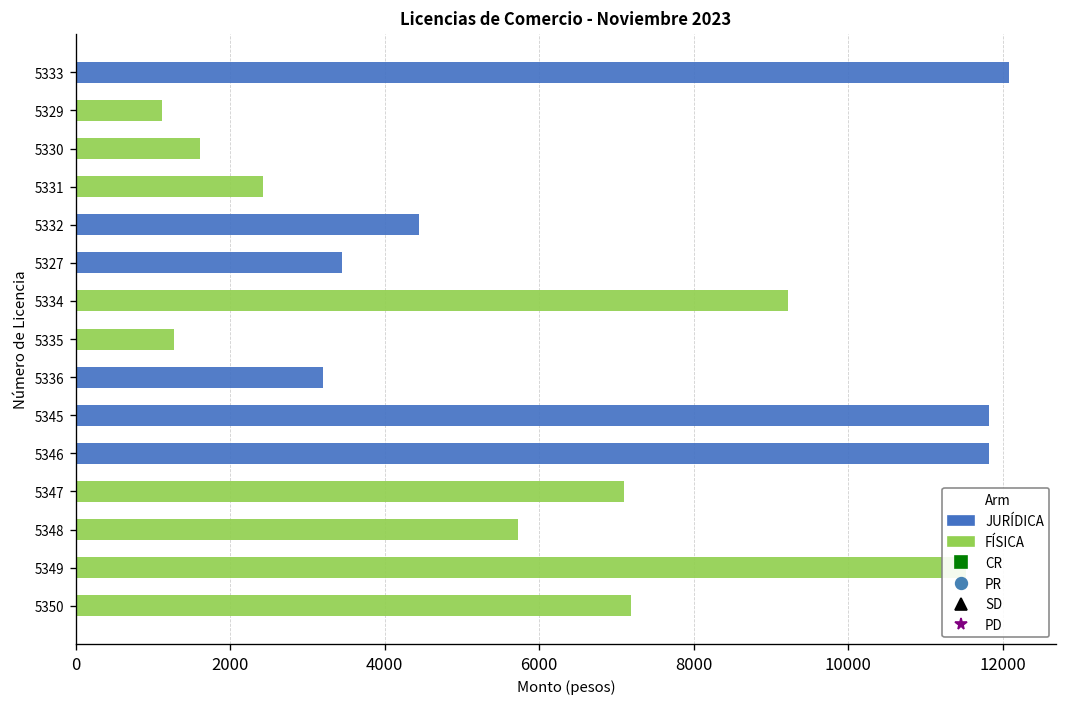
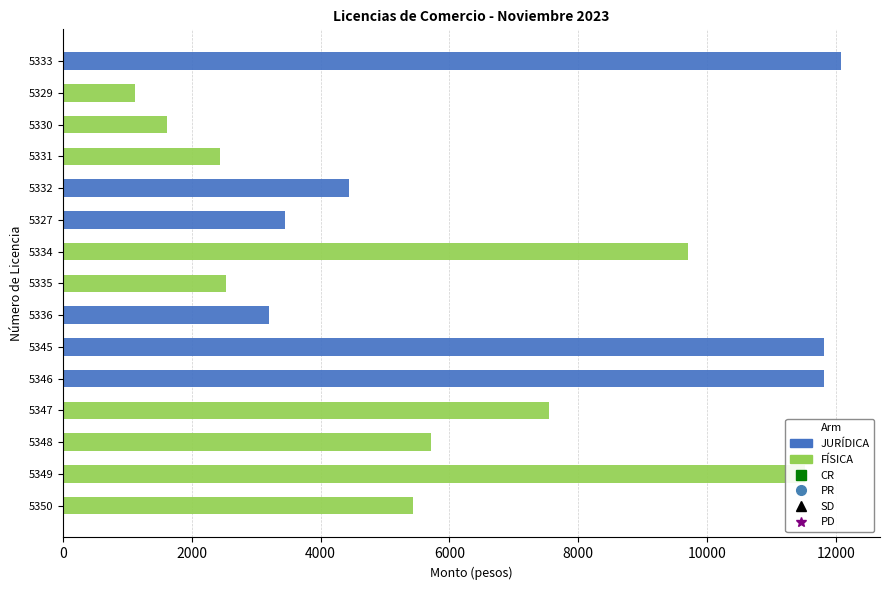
FÍSICA, 5334: 9200 -> 9700
FÍSICA, 5335: 1300 -> 2500
FÍSICA, 5347: 7100 -> 7500
FÍSICA, 5350: 7200 -> 5400
